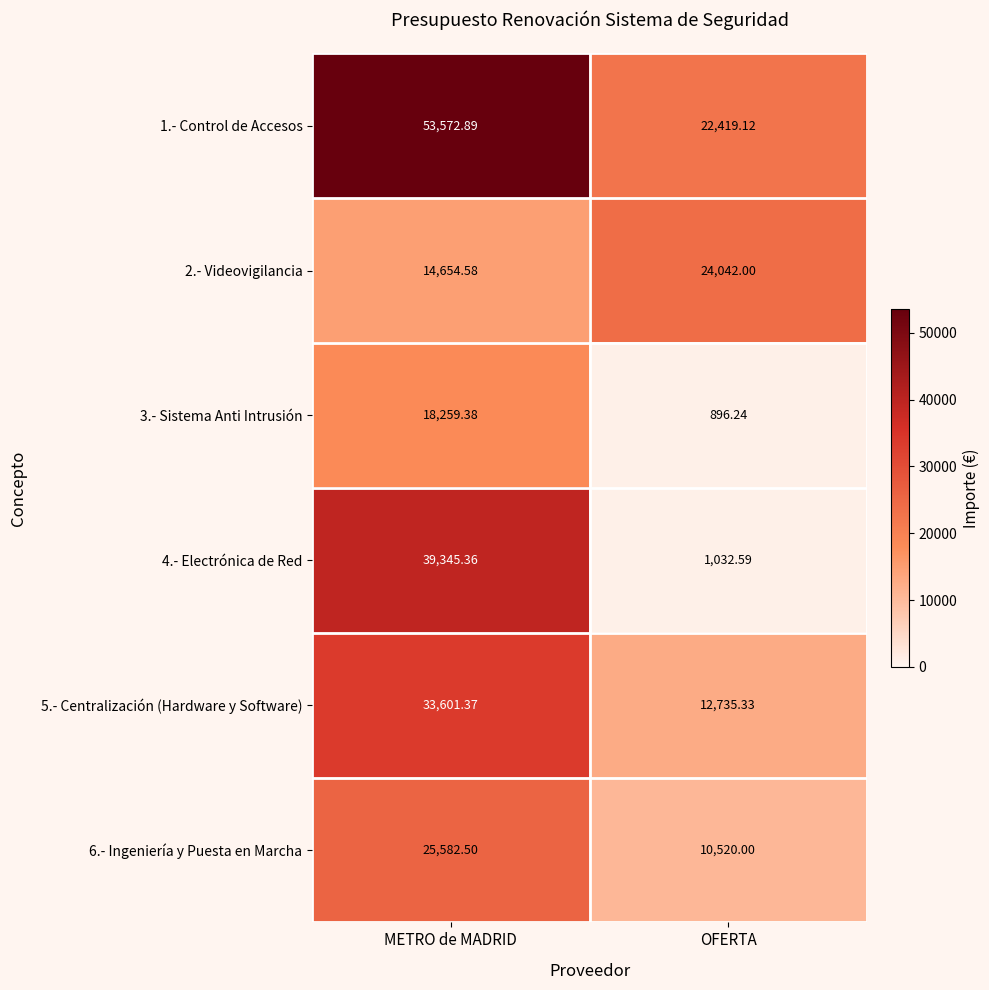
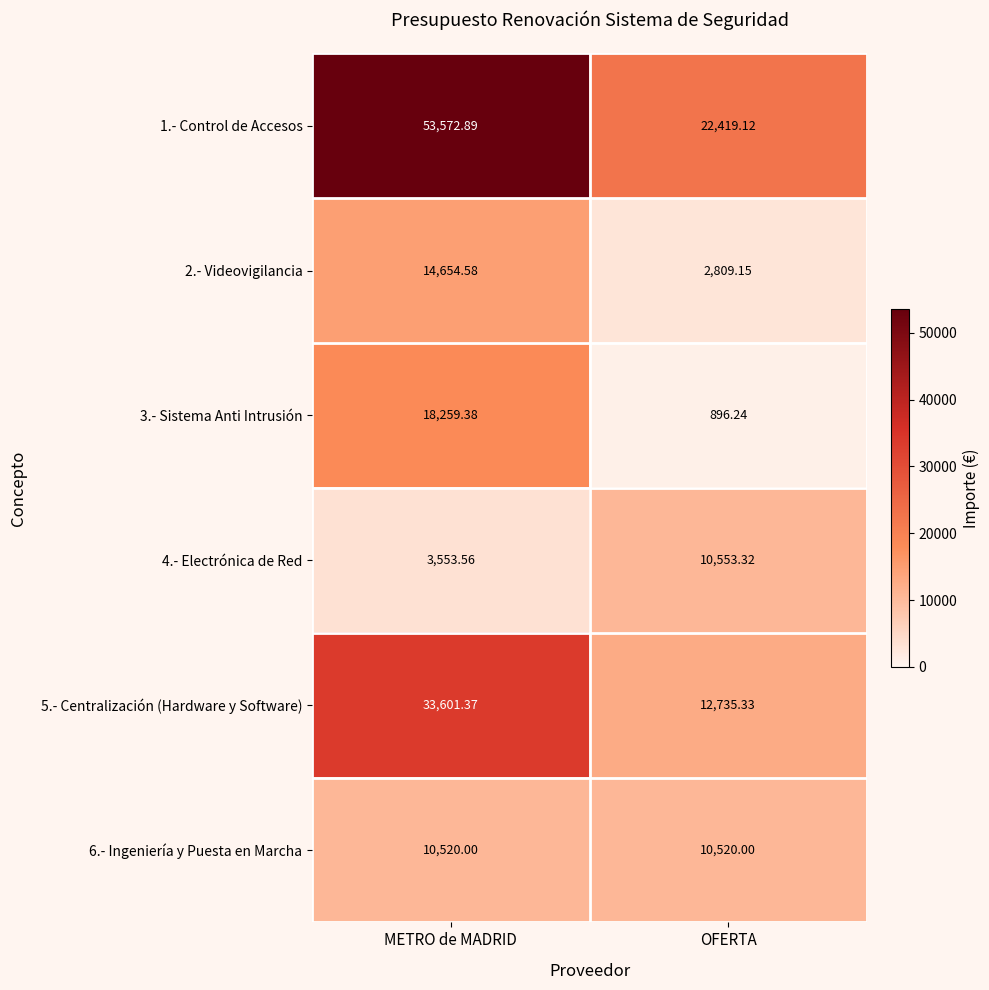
2.- Videovigilancia, OFERTA: 24,042.00 -> 2,809.15
4.- Electrónica de Red, METRO de MADRID: 39,345.36 -> 3,553.56
4.- Electrónica de Red, OFERTA: 1,032.59 -> 10,553.32
6.- Ingeniería y Puesta en Marcha, METRO de MADRID: 25,582.50 -> 10,520.00
